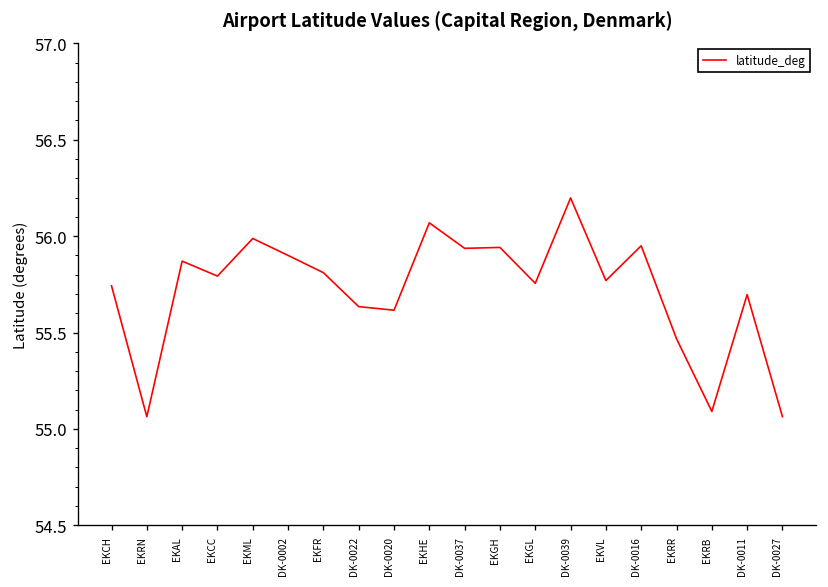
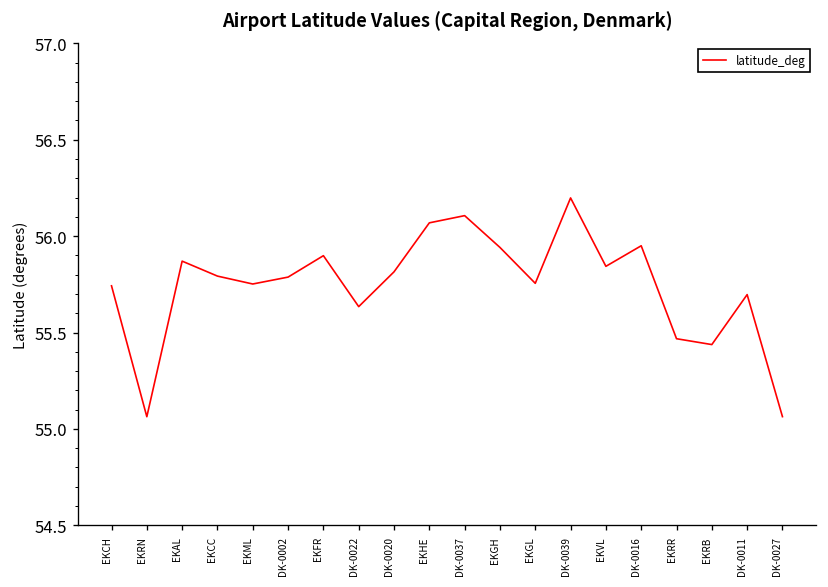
EKML: 55.99 -> 55.75
DK-0002: 55.90 -> 55.79
EKFR: 55.81 -> 55.90
DK-0020: 55.62 -> 55.81
DK-0037: 55.94 -> 56.11
EKVL: 55.77 -> 55.84
EKRB: 55.09 -> 55.44
